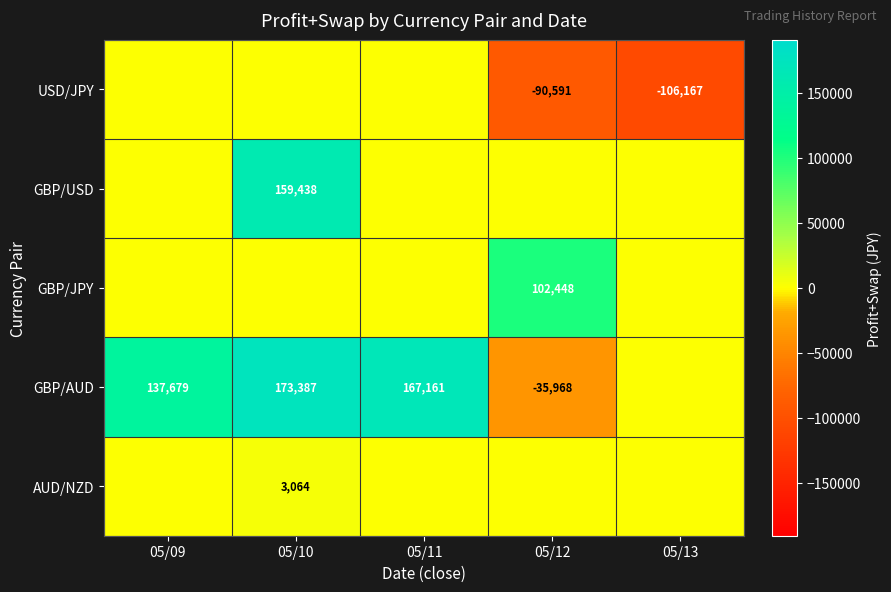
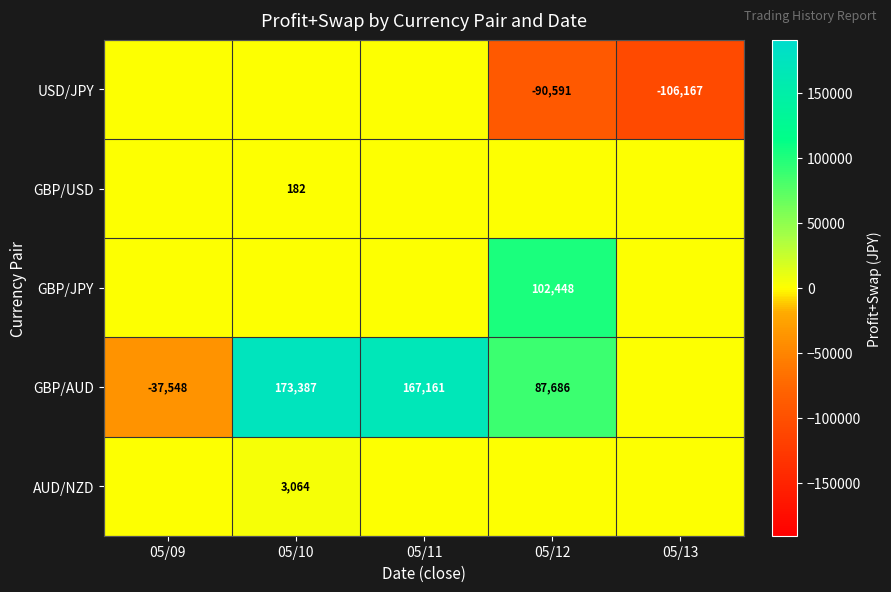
GBP/USD, 05/10: 159,438 -> 182
GBP/AUD, 05/09: 137,679 -> -37,548
GBP/AUD, 05/12: -35,968 -> 87,686
